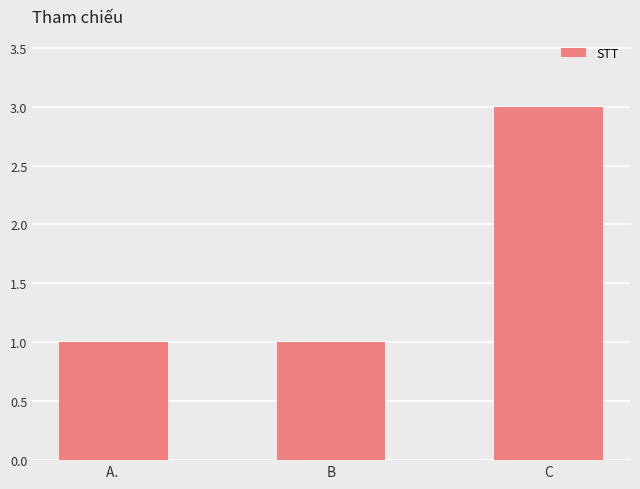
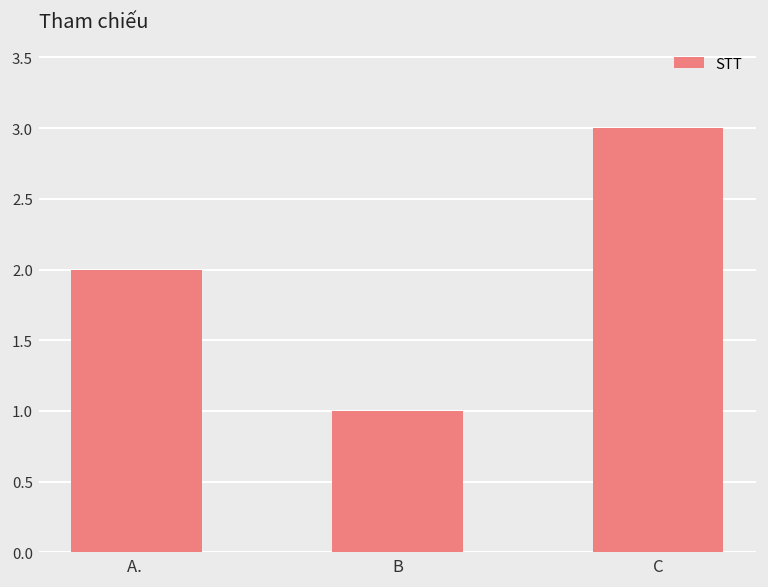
A.: 1 -> 2
